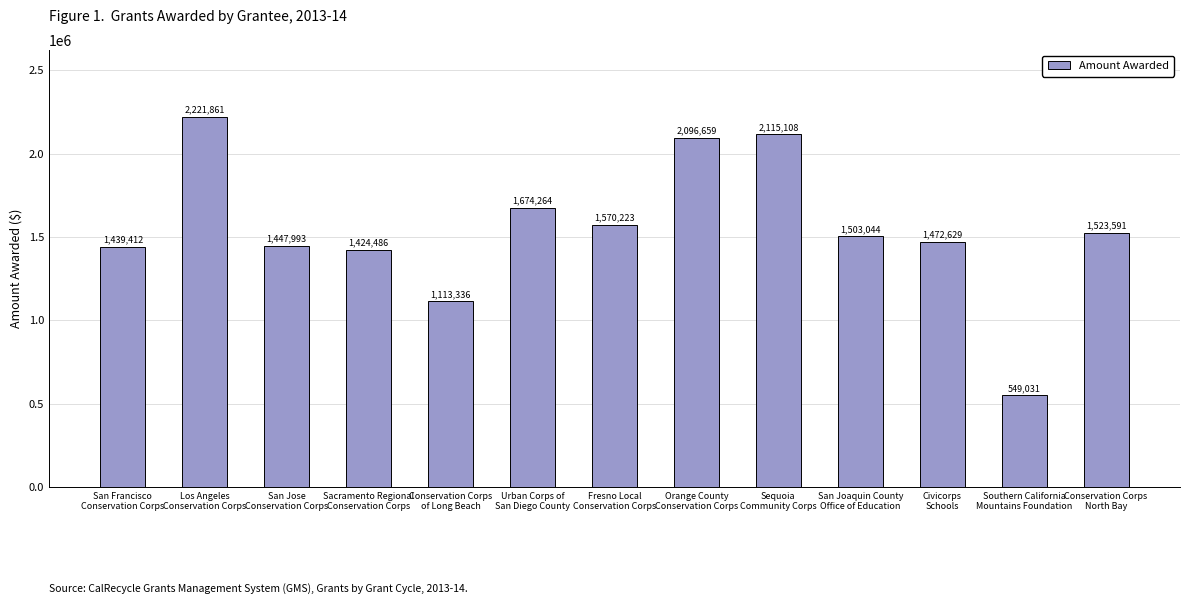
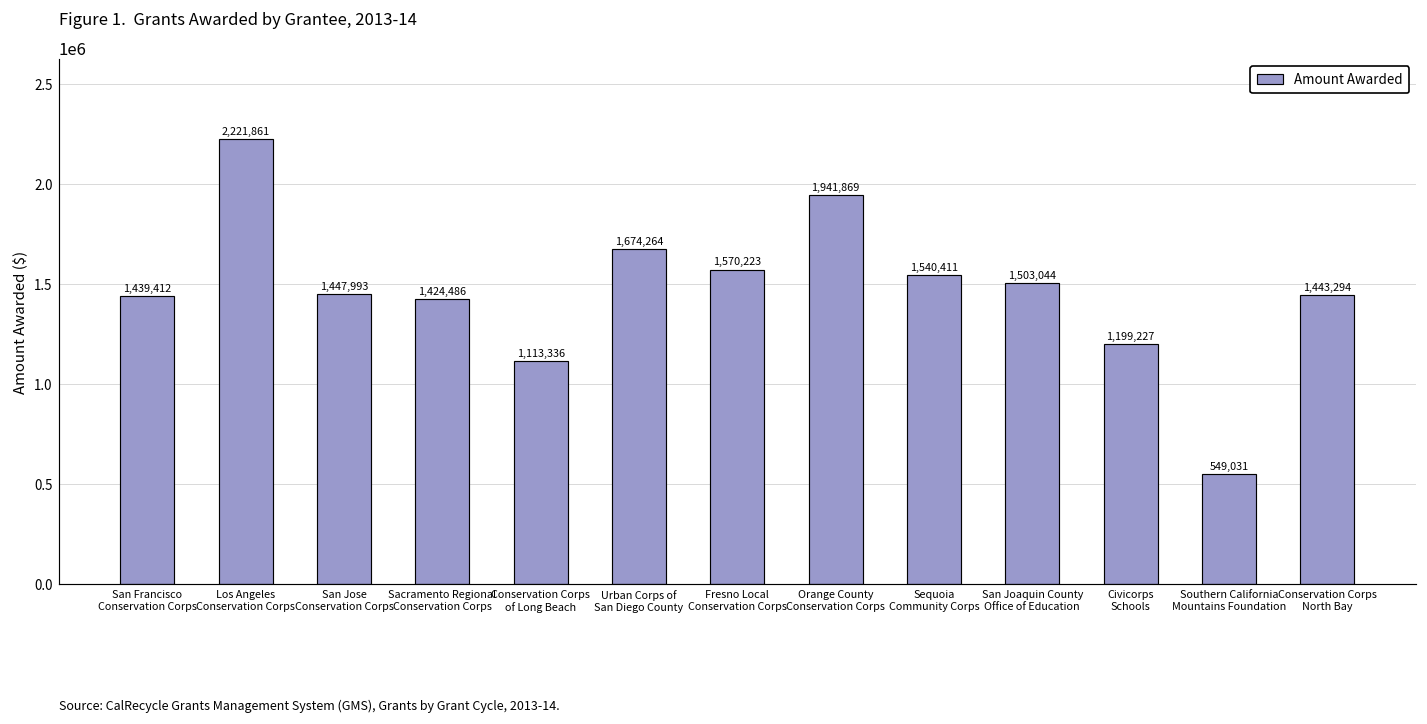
Orange County Conservation Corps: 2,096,659 -> 1,941,869
Sequoia Community Corps: 2,115,108 -> 1,540,411
Civicorps Schools: 1,472,629 -> 1,199,227
Conservation Corps North Bay: 1,523,591 -> 1,443,294
